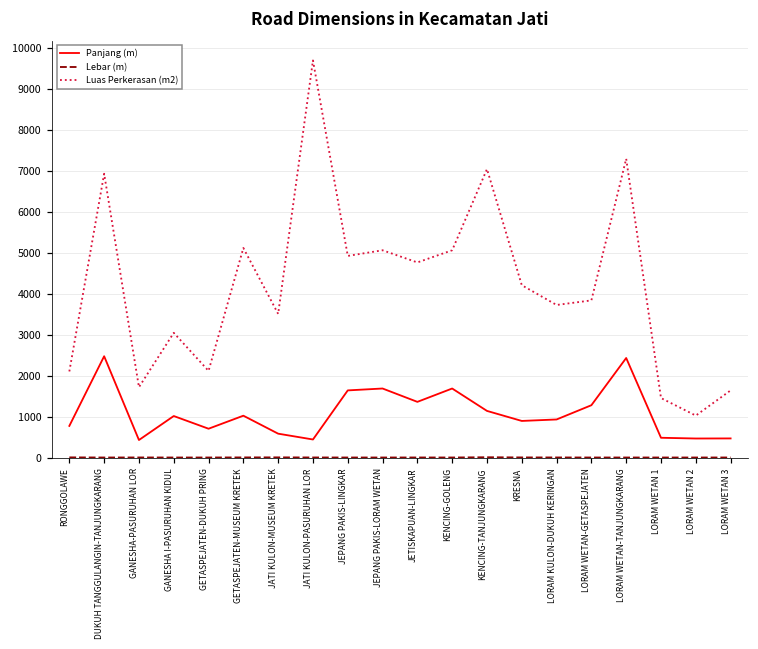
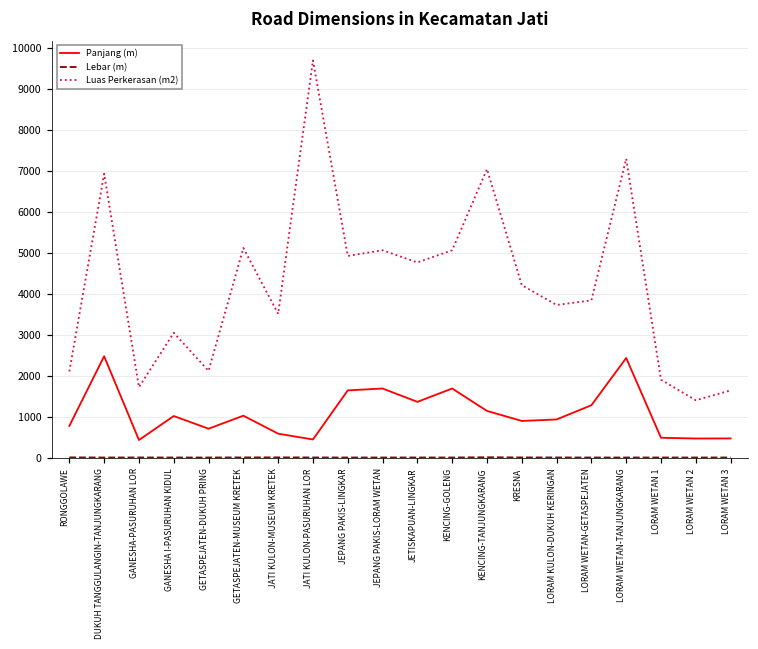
Luas Perkerasan (m2), LORAM WETAN 1: 1500 -> 1900
Luas Perkerasan (m2), LORAM WETAN 2: 1000 -> 1400
